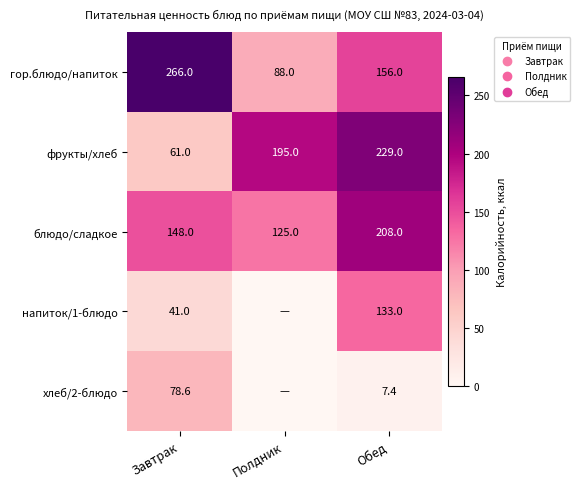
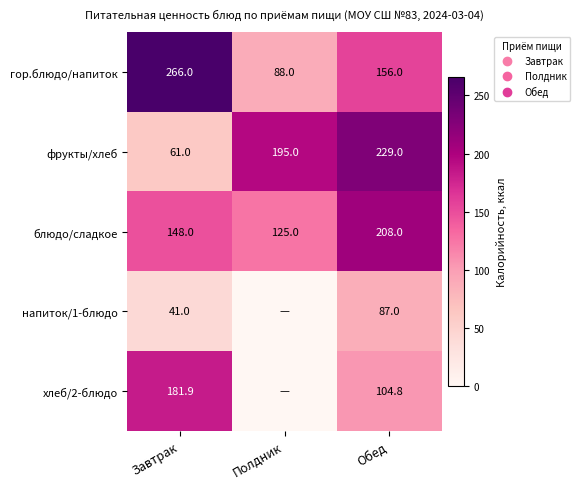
напиток/1-блюдо, Обед: 133.0 -> 87.0
хлеб/2-блюдо, Завтрак: 78.6 -> 181.9
хлеб/2-блюдо, Обед: 7.4 -> 104.8
